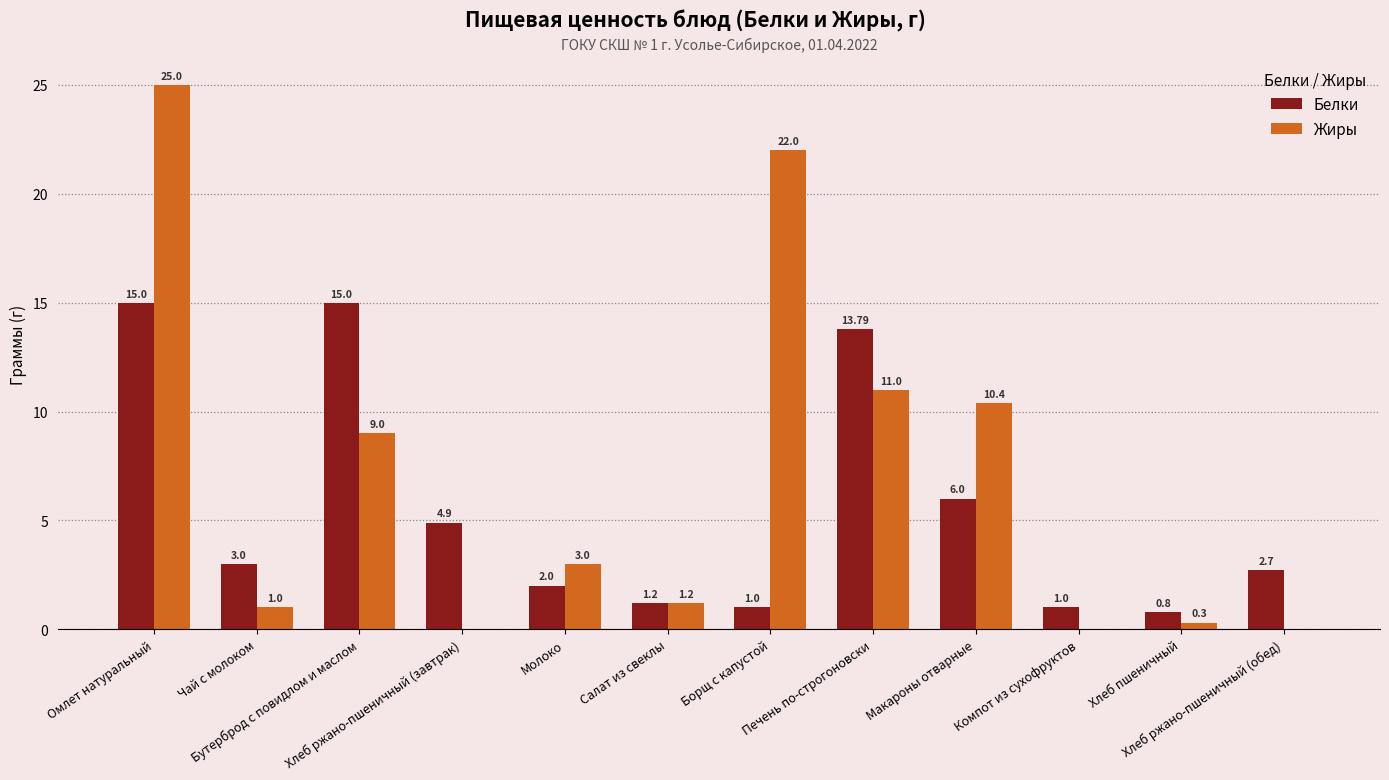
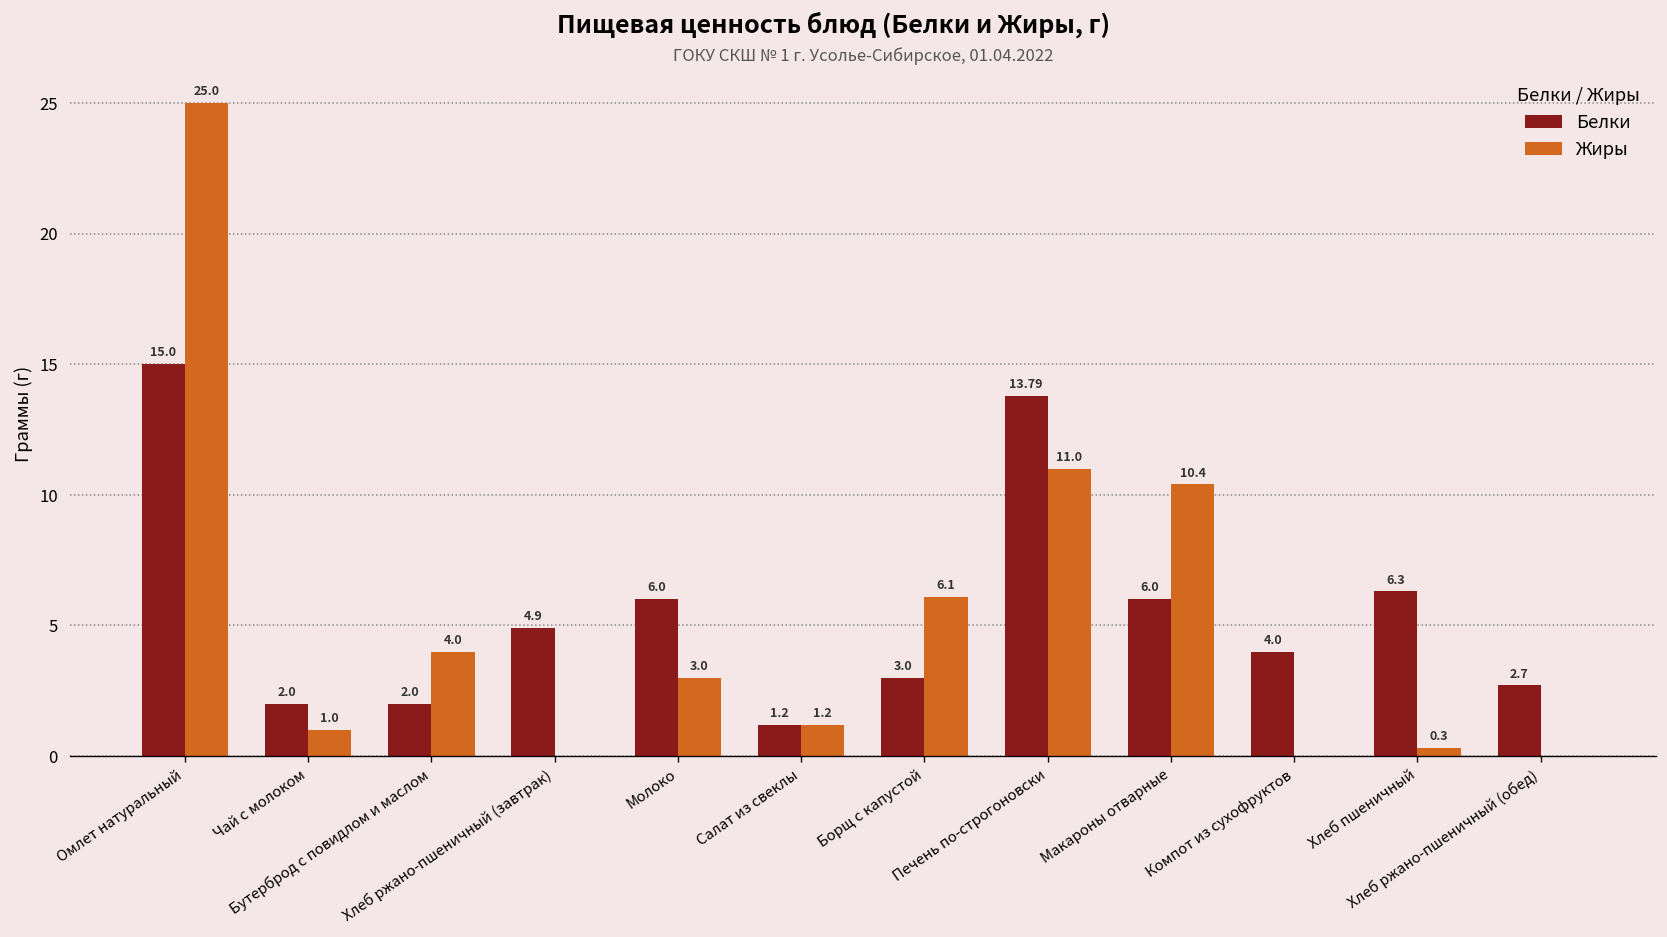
Белки, Чай с молоком: 3.0 -> 2.0
Белки, Бутерброд с повидлом и маслом: 15.0 -> 2.0
Жиры, Бутерброд с повидлом и маслом: 9.0 -> 4.0
Белки, Молоко: 2.0 -> 6.0
Белки, Борщ с капустой: 1.0 -> 3.0
Жиры, Борщ с капустой: 22.0 -> 6.1
Белки, Компот из сухофруктов: 1.0 -> 4.0
Белки, Хлеб пшеничный: 0.8 -> 6.3
